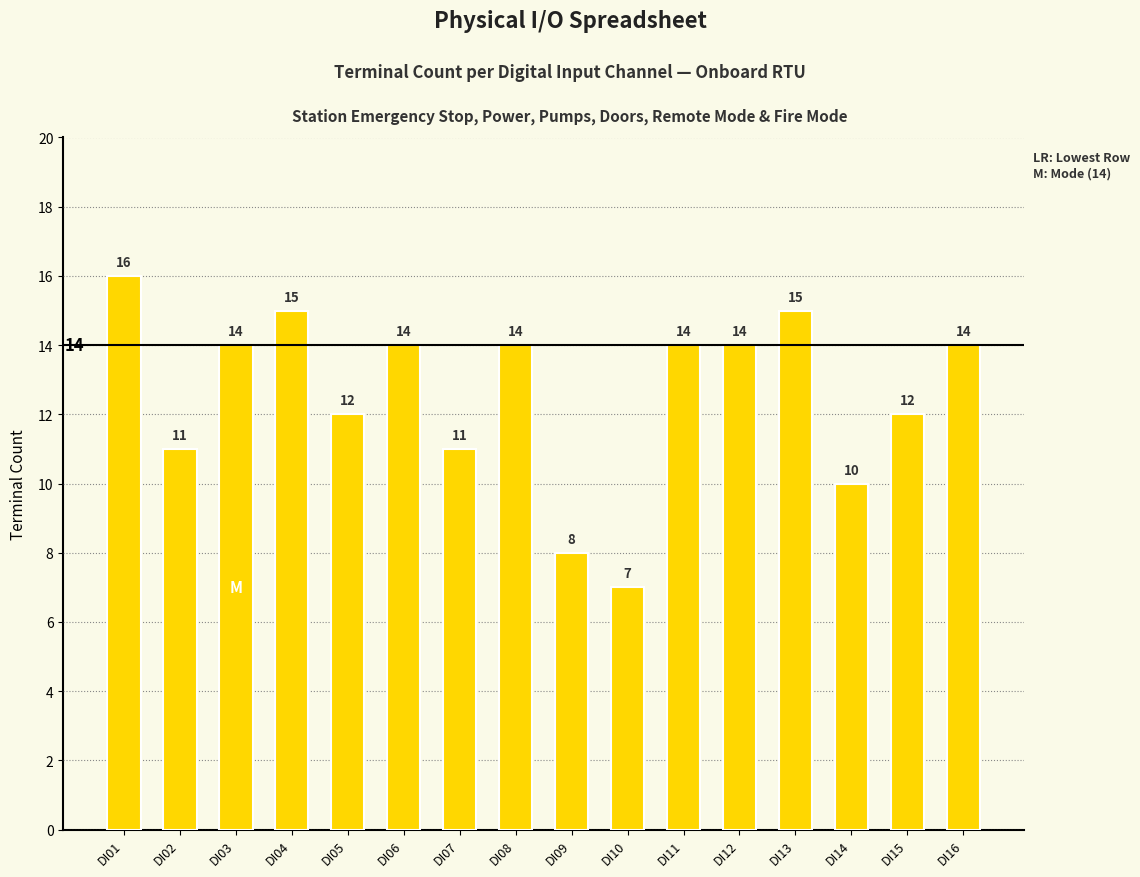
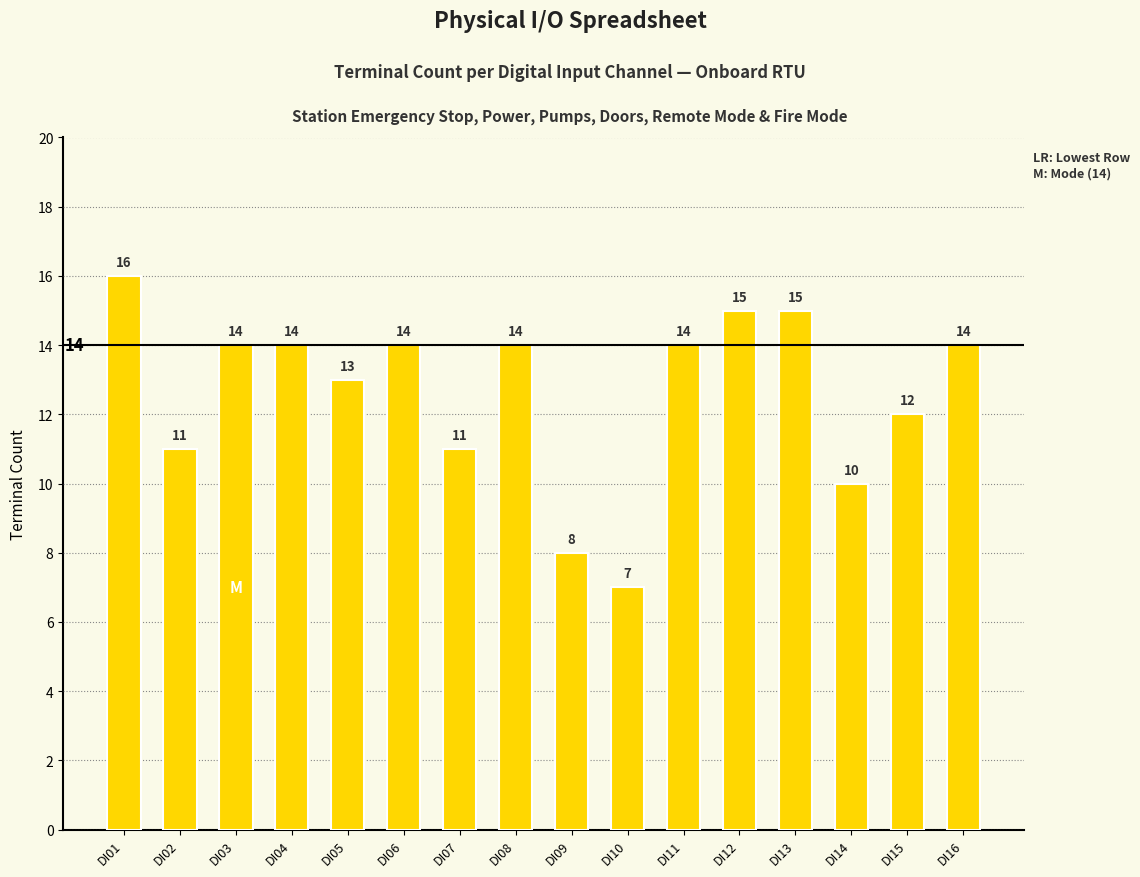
DI04: 15 -> 14
DI05: 12 -> 13
DI12: 14 -> 15
